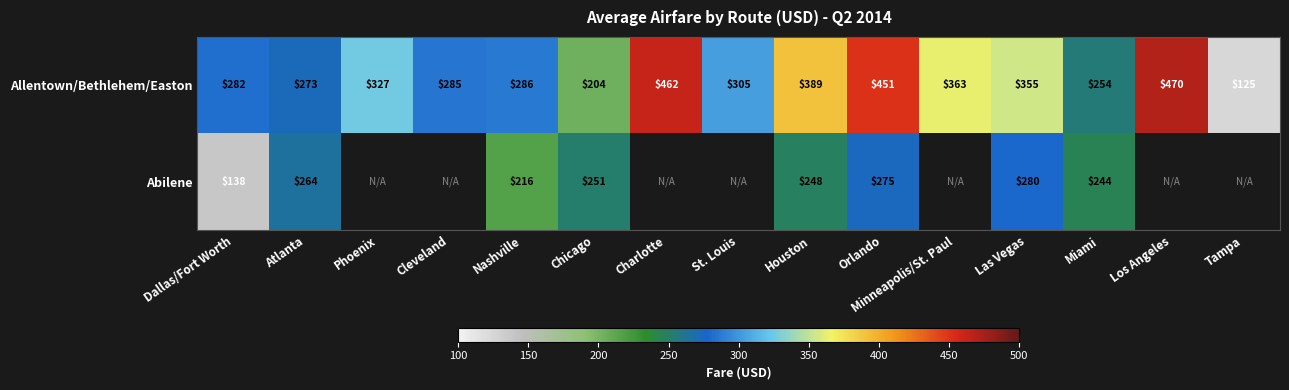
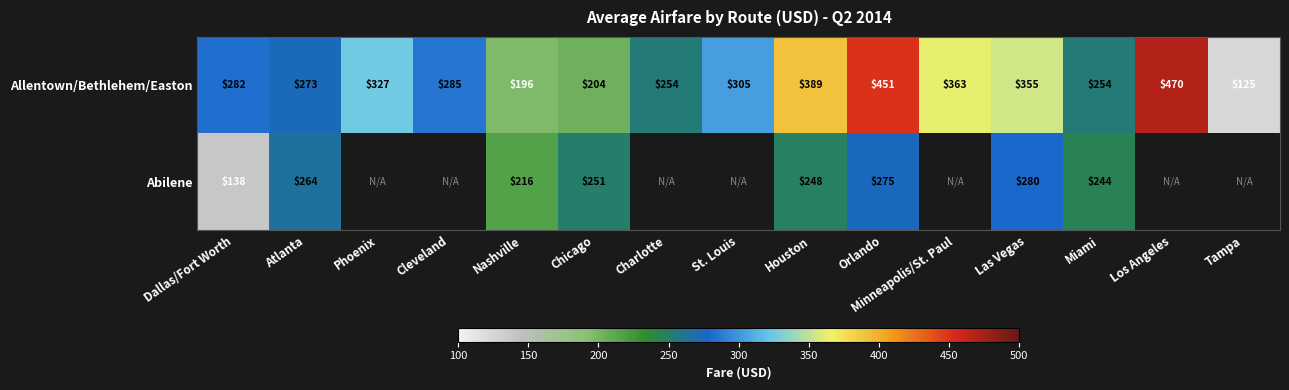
Allentown/Bethlehem/Easton, Nashville: $286 -> $196
Allentown/Bethlehem/Easton, Charlotte: $462 -> $254
